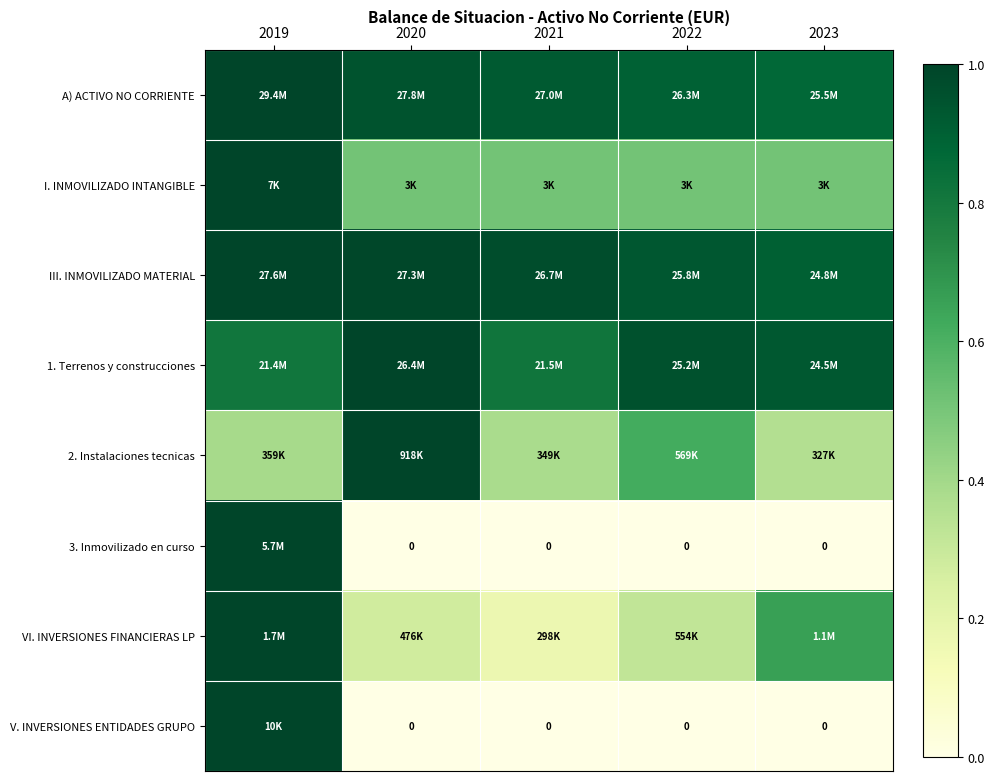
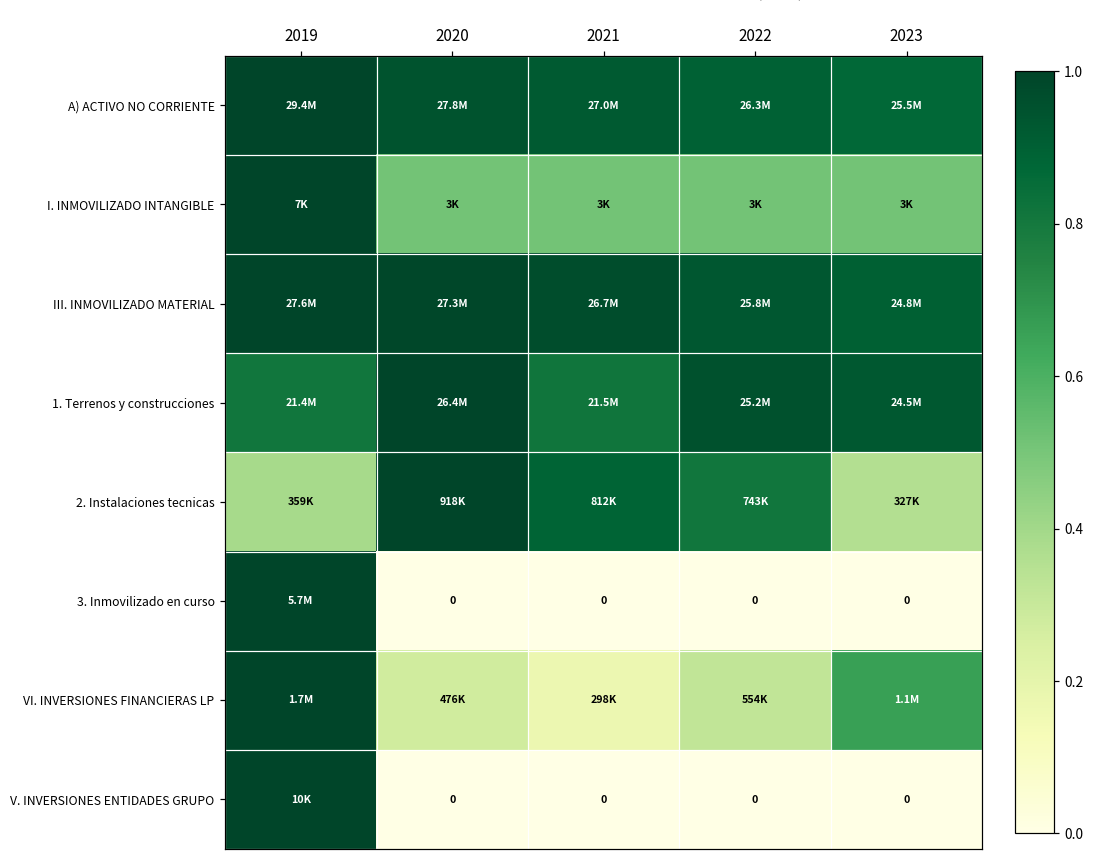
2. Instalaciones tecnicas, 2021: 349K -> 812K
2. Instalaciones tecnicas, 2022: 569K -> 743K
